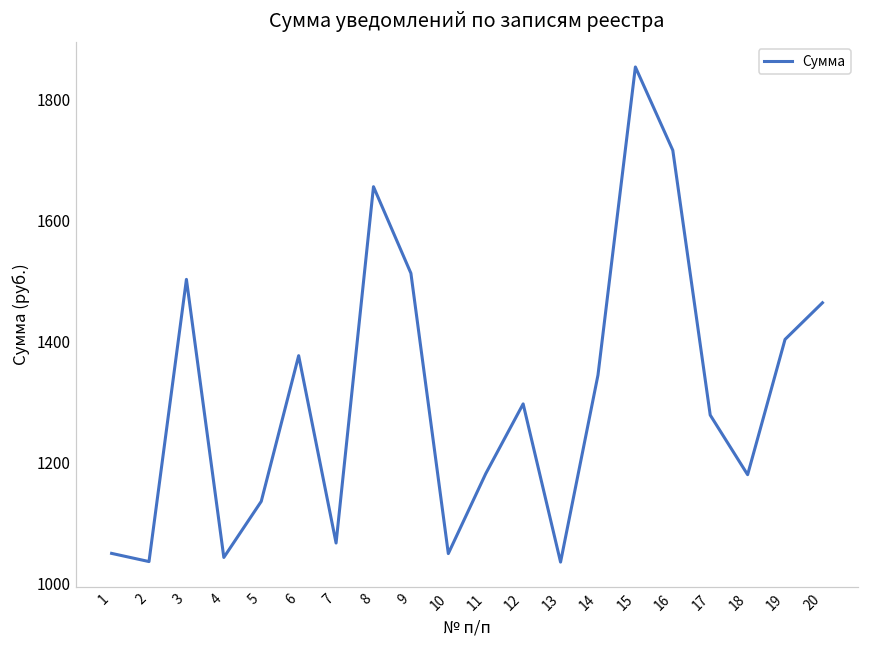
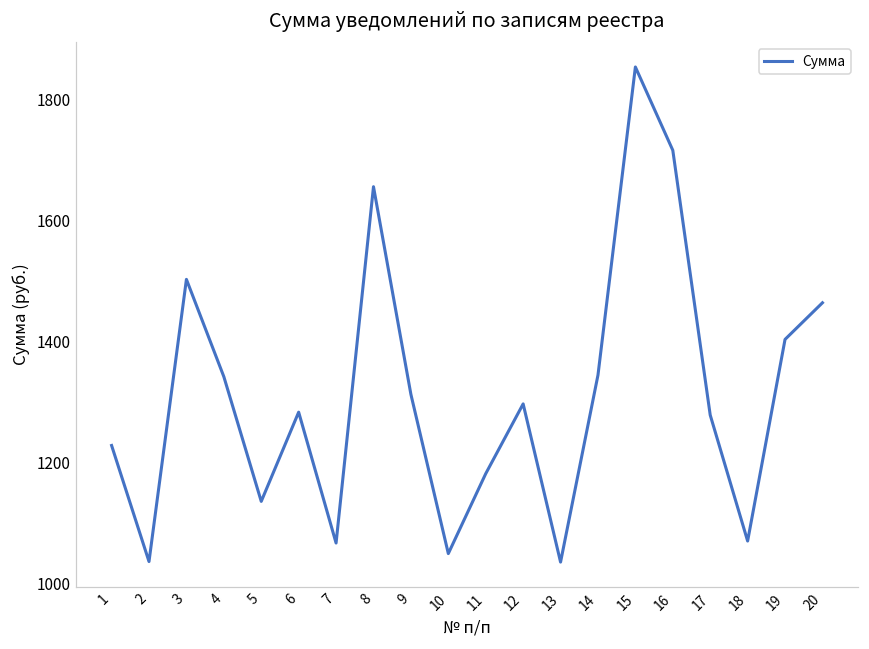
1: 1050 -> 1230
4: 1040 -> 1340
6: 1380 -> 1280
9: 1510 -> 1310
18: 1180 -> 1070
